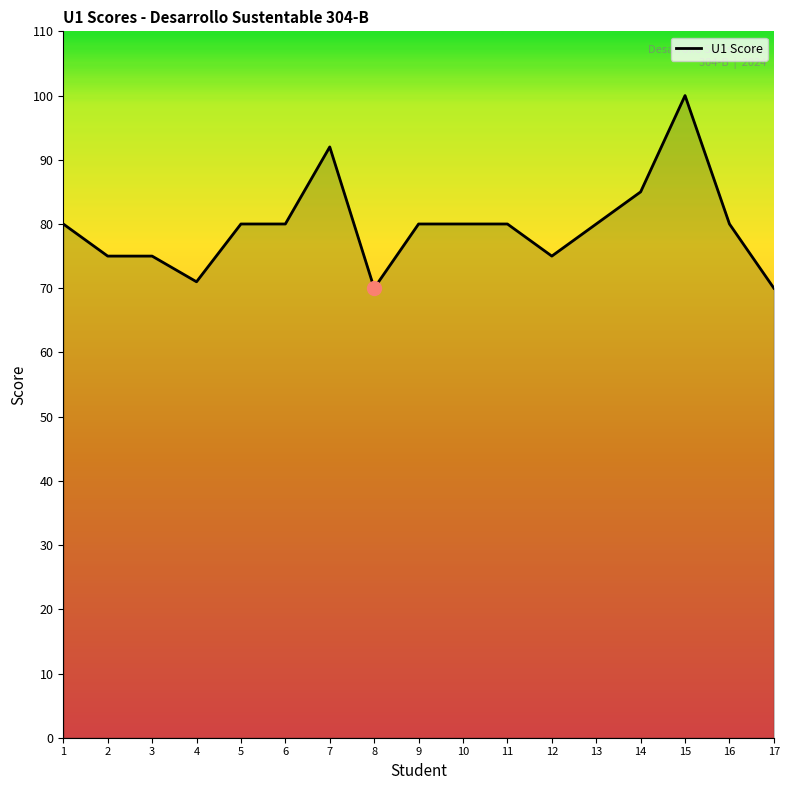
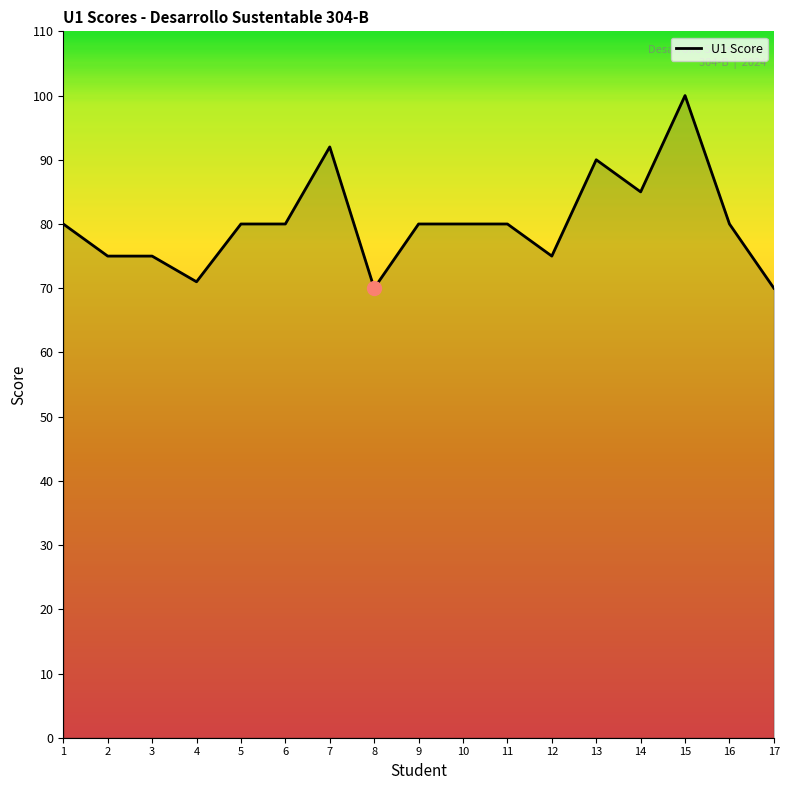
U1 Score, 13: 80 -> 90
